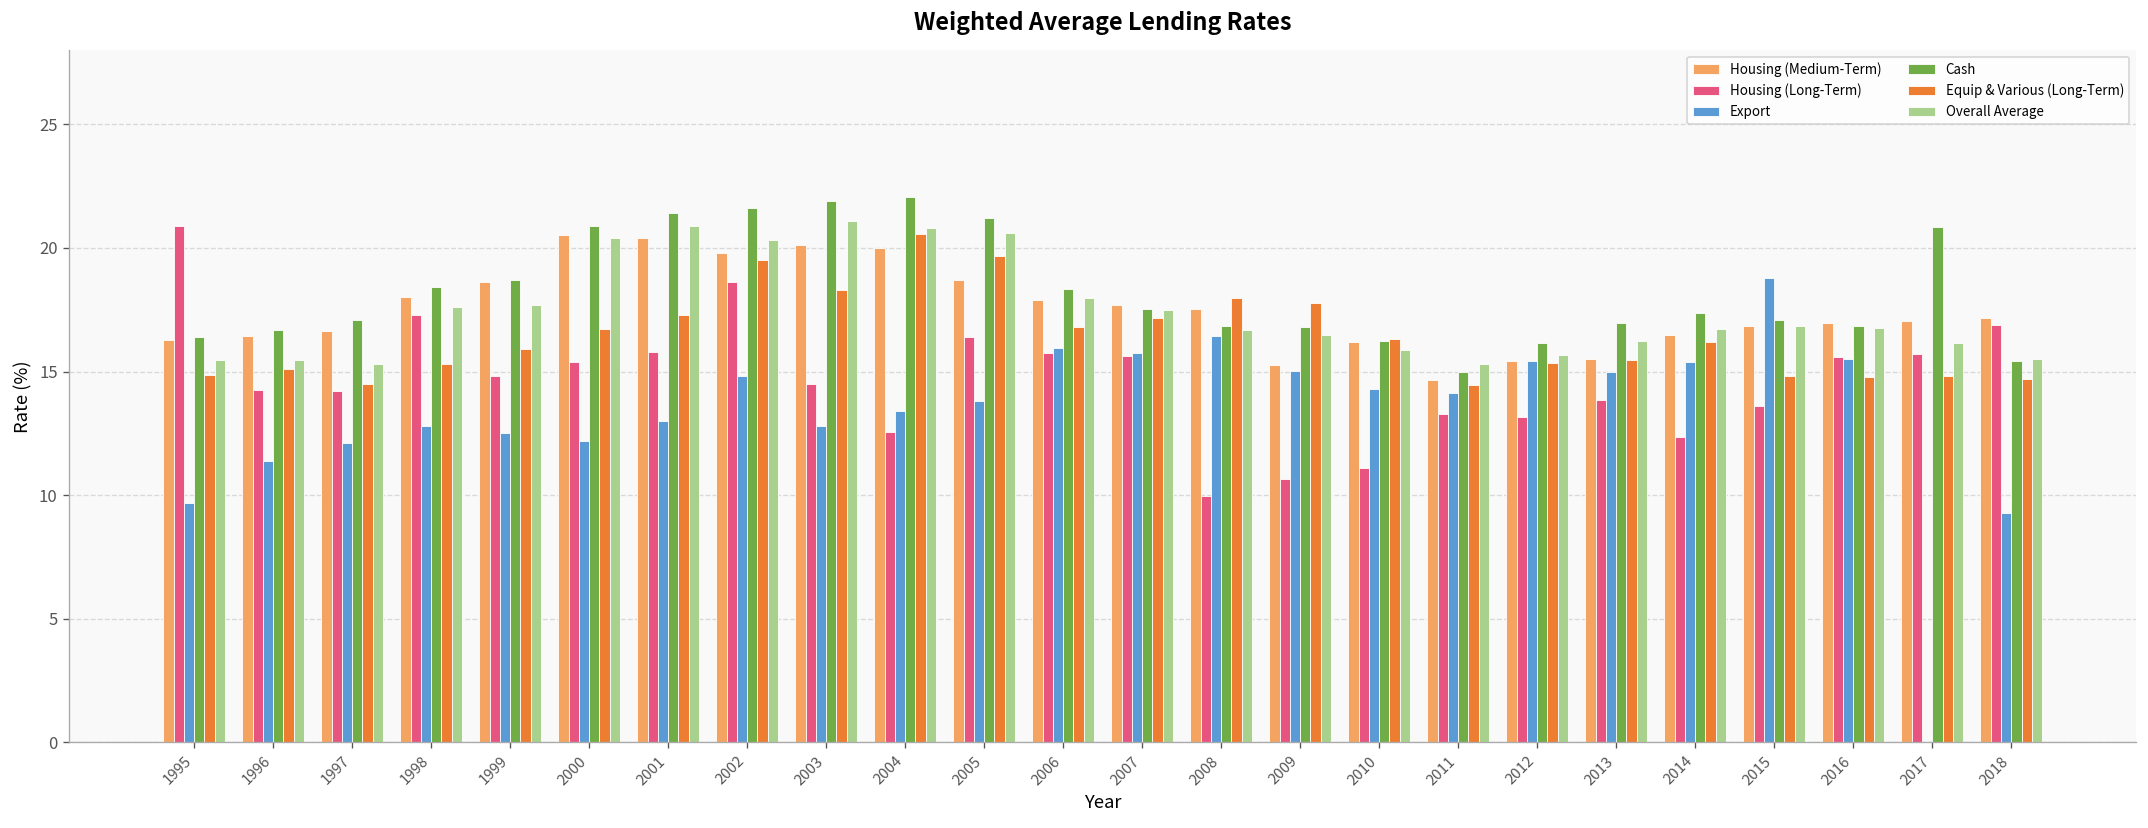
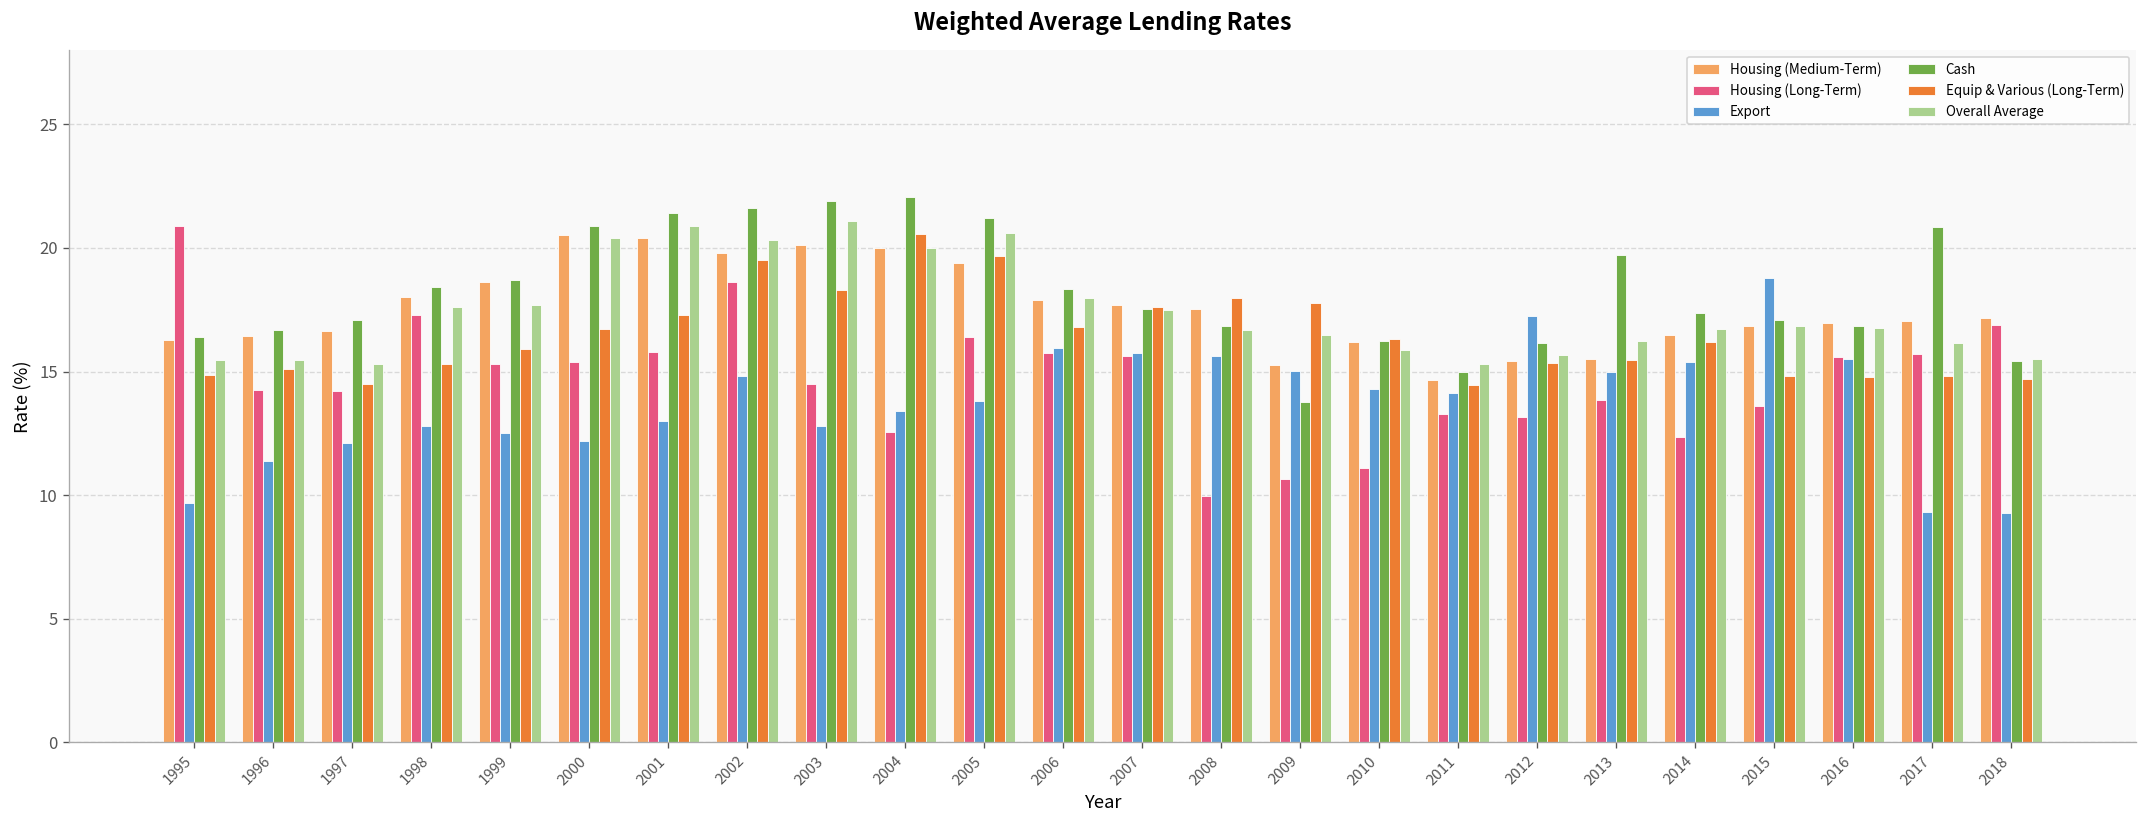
Housing (Long-Term), 1999: 14.8 -> 15.3
Overall Average, 2004: 20.8 -> 20.0
Housing (Medium-Term), 2005: 18.7 -> 19.4
Equip & Various (Long-Term), 2007: 17.2 -> 17.6
Export, 2008: 16.4 -> 15.6
Cash, 2009: 16.8 -> 13.8
Export, 2012: 15.4 -> 17.2
Cash, 2013: 17.0 -> 19.7
Export, 2017: 0.0 -> 9.3
